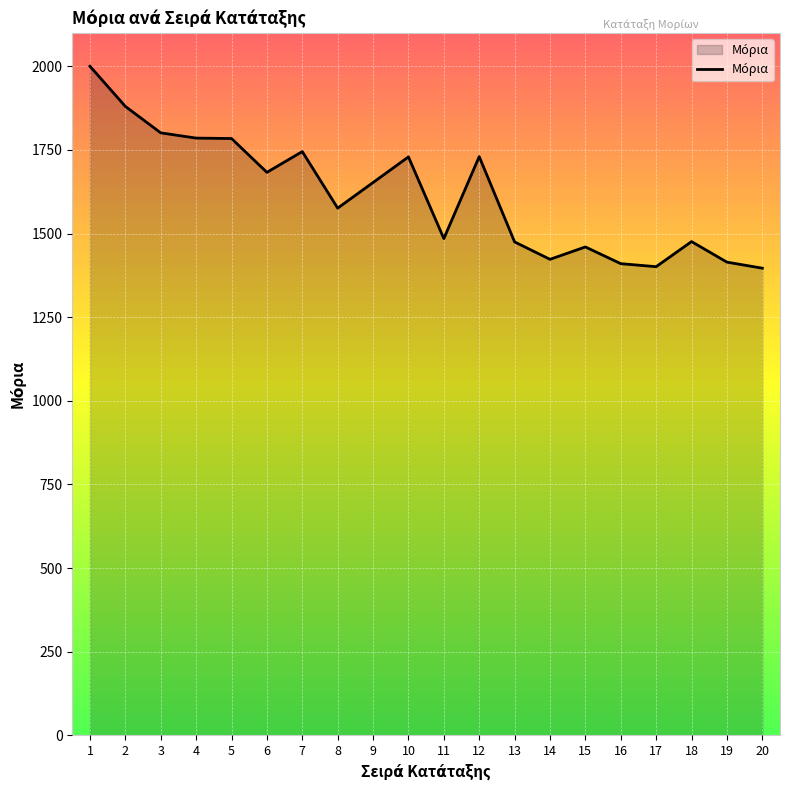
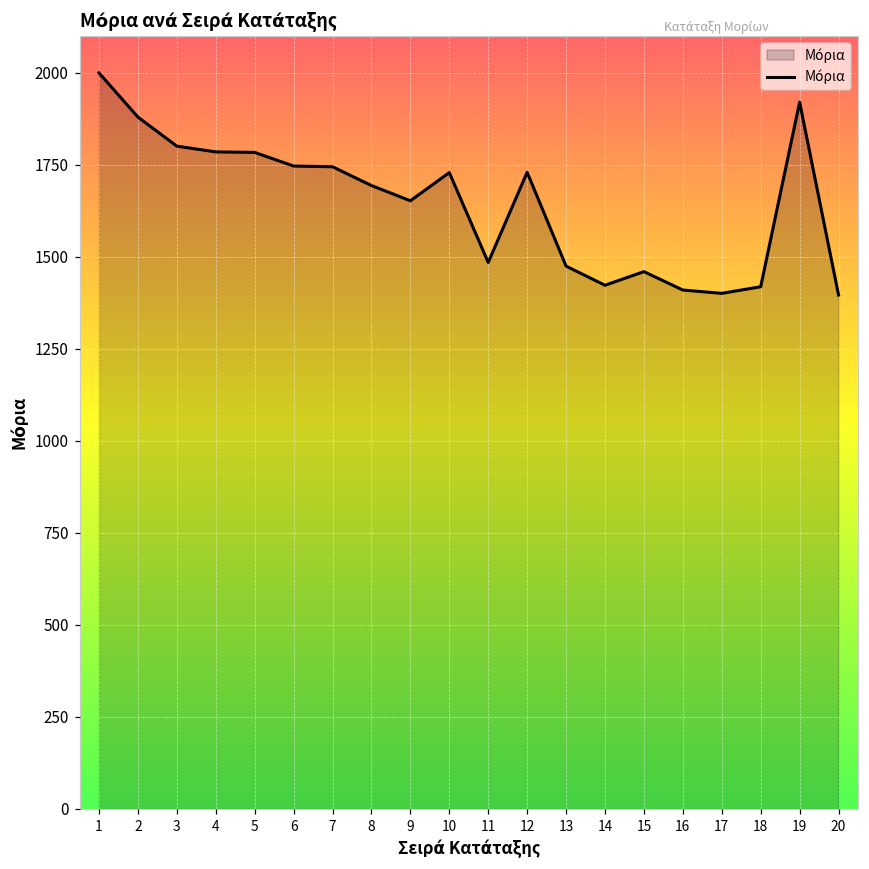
6: 1680 -> 1750
8: 1580 -> 1690
18: 1480 -> 1420
19: 1410 -> 1920
